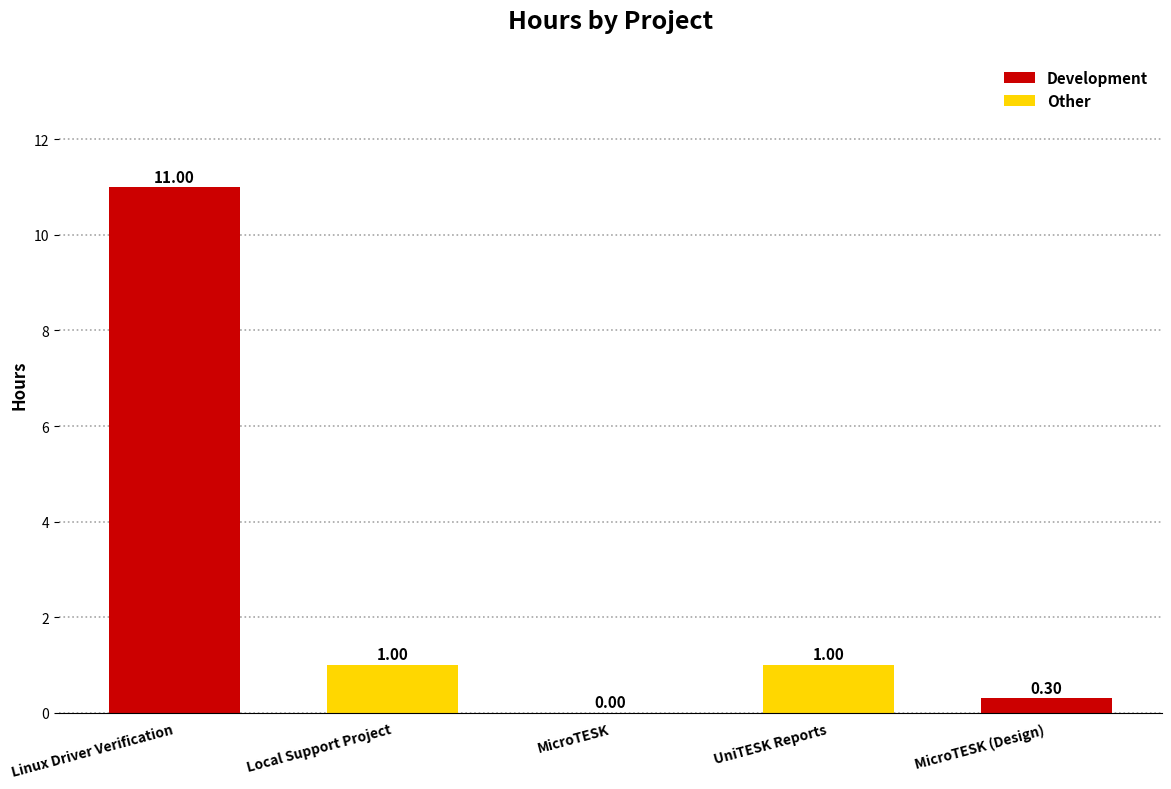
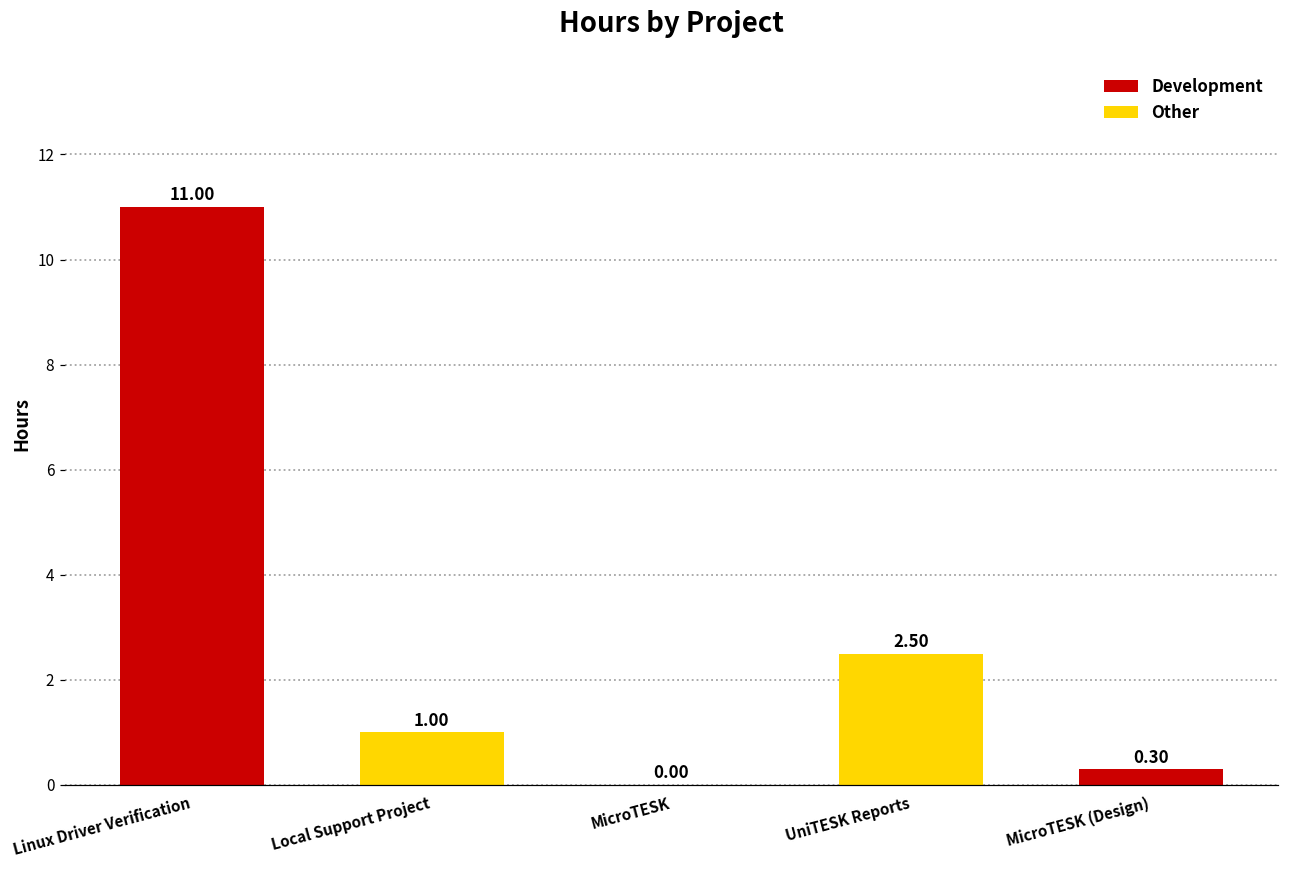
UniTESK Reports: 1.00 -> 2.50
